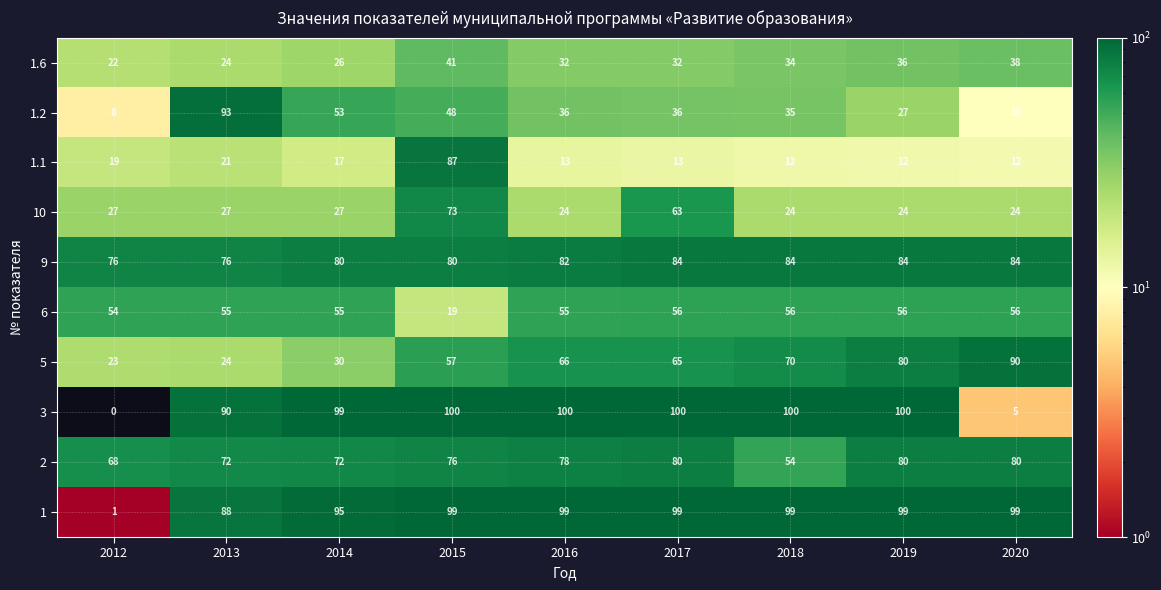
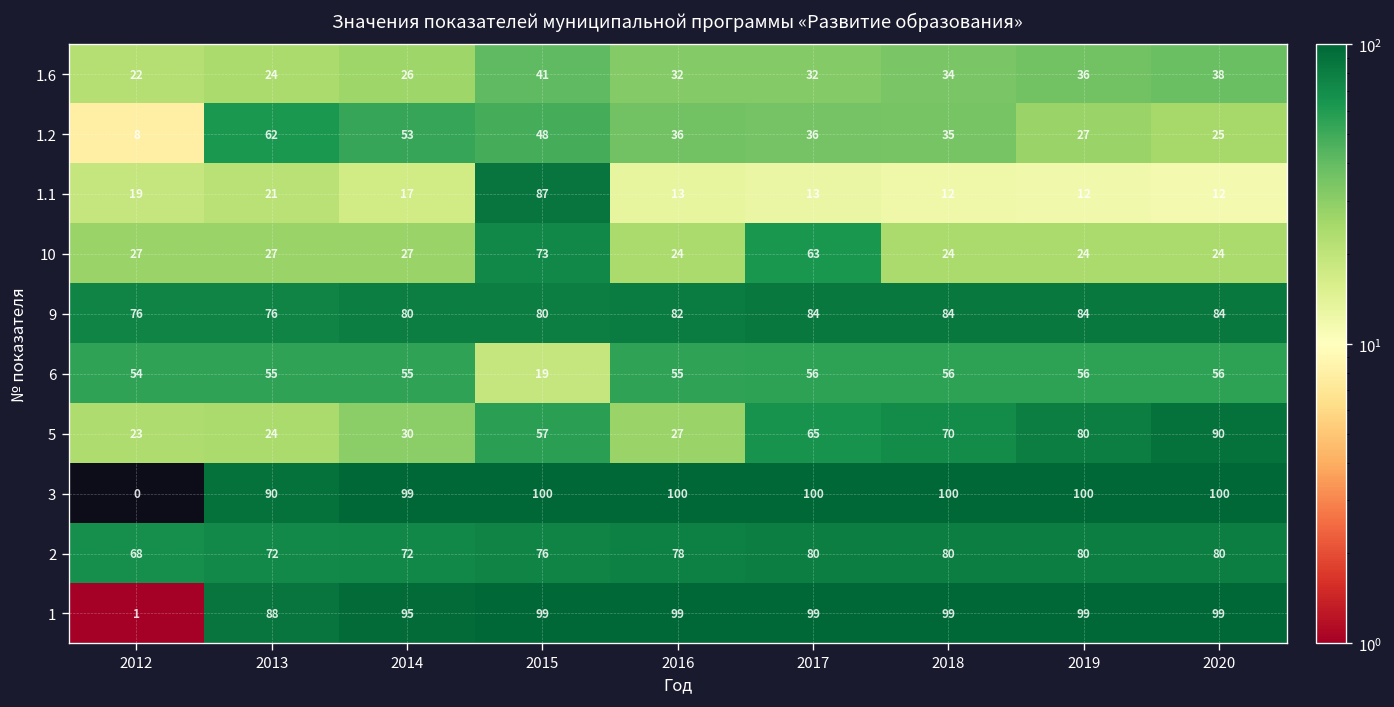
1.2, 2013: 93 -> 62
1.2, 2020: 10 -> 25
5, 2016: 66 -> 27
3, 2020: 5 -> 100
2, 2018: 54 -> 80
